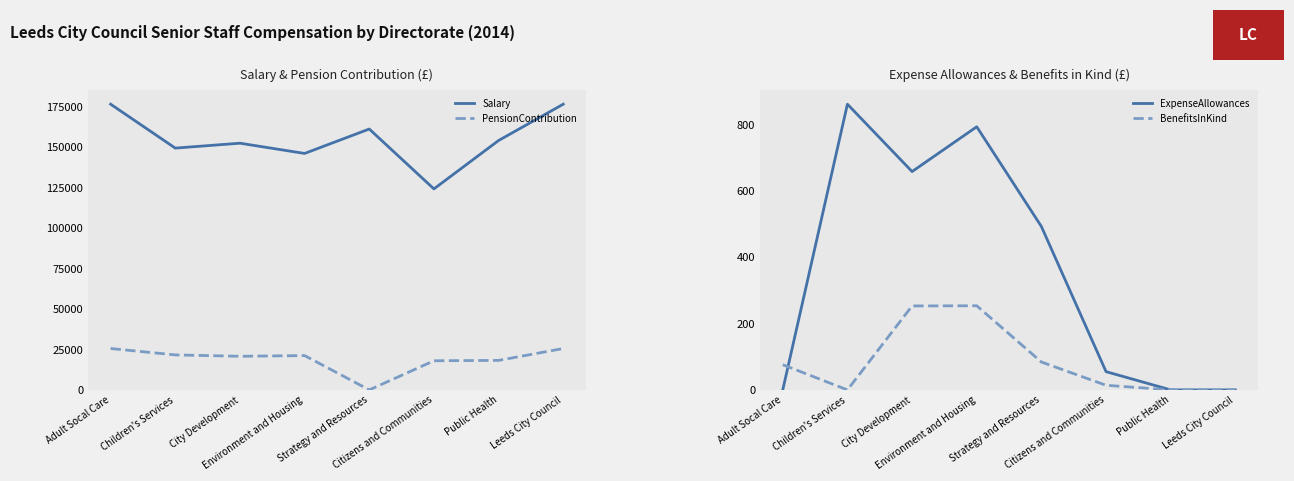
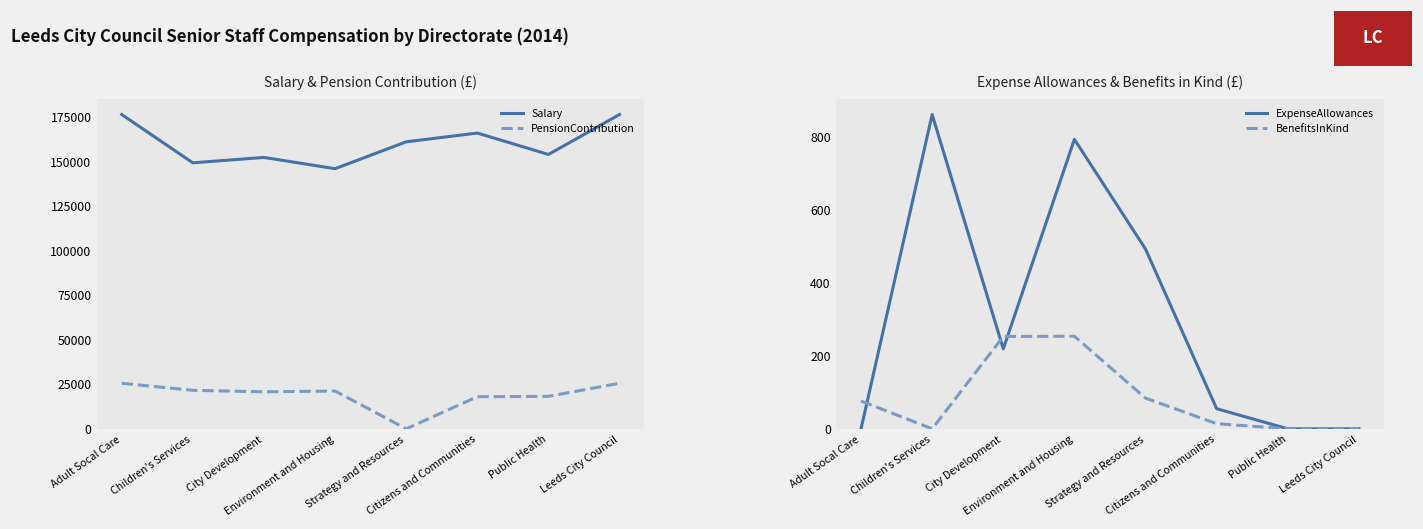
Salary & Pension Contribution (£), Salary, Citizens and Communities: 124000 -> 166000
Expense Allowances & Benefits in Kind (£), ExpenseAllowances, City Development: 660 -> 220
